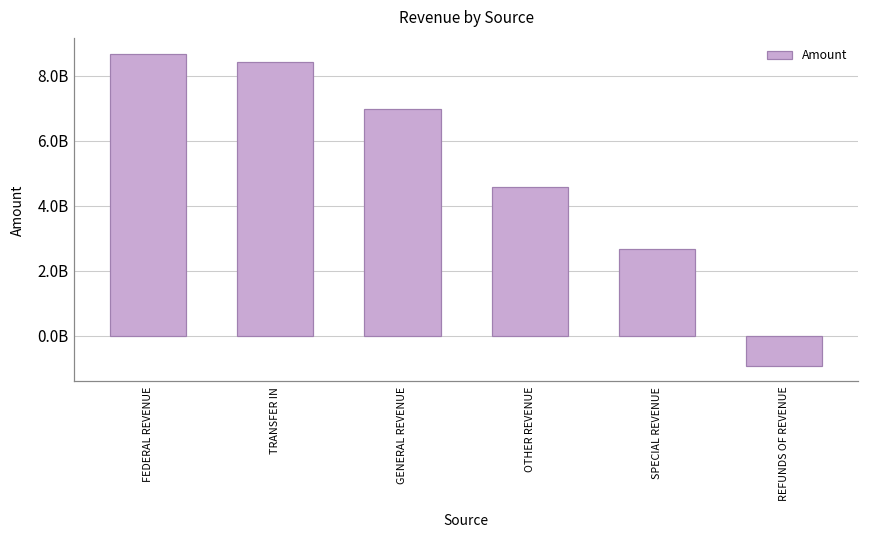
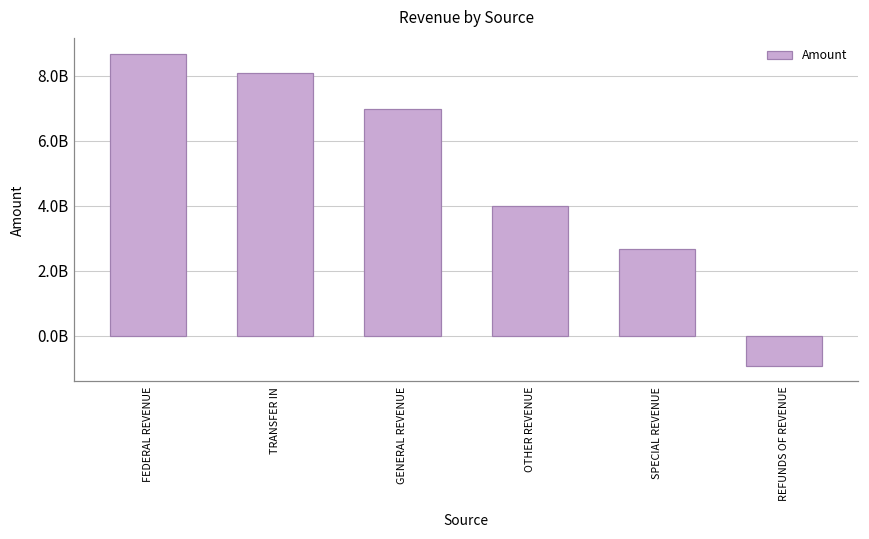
TRANSFER IN: 8400000000 -> 8100000000
OTHER REVENUE: 4600000000 -> 4000000000
